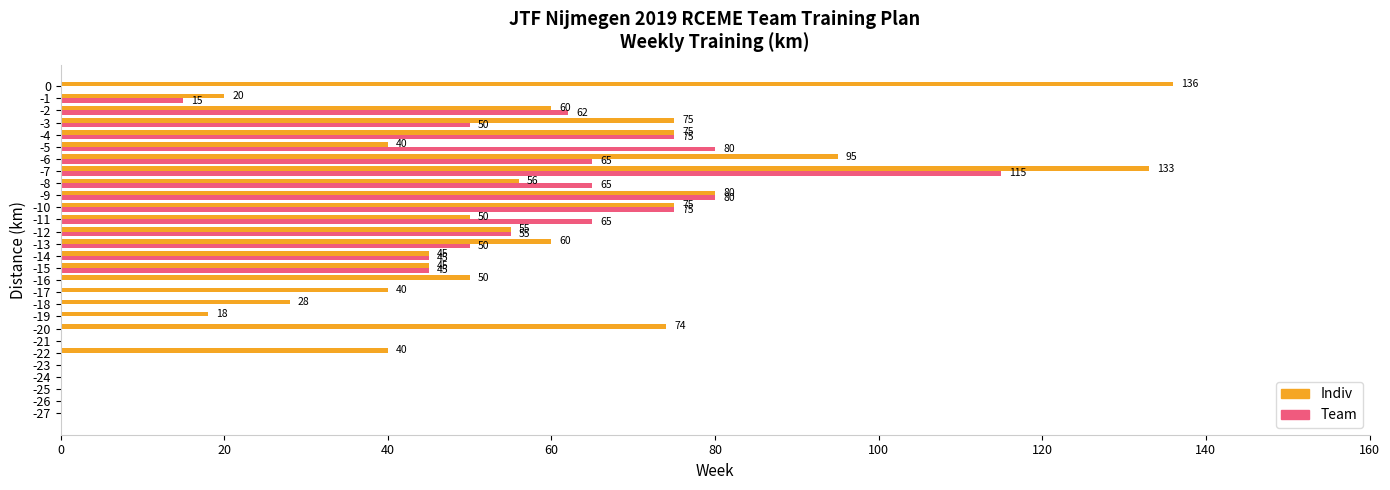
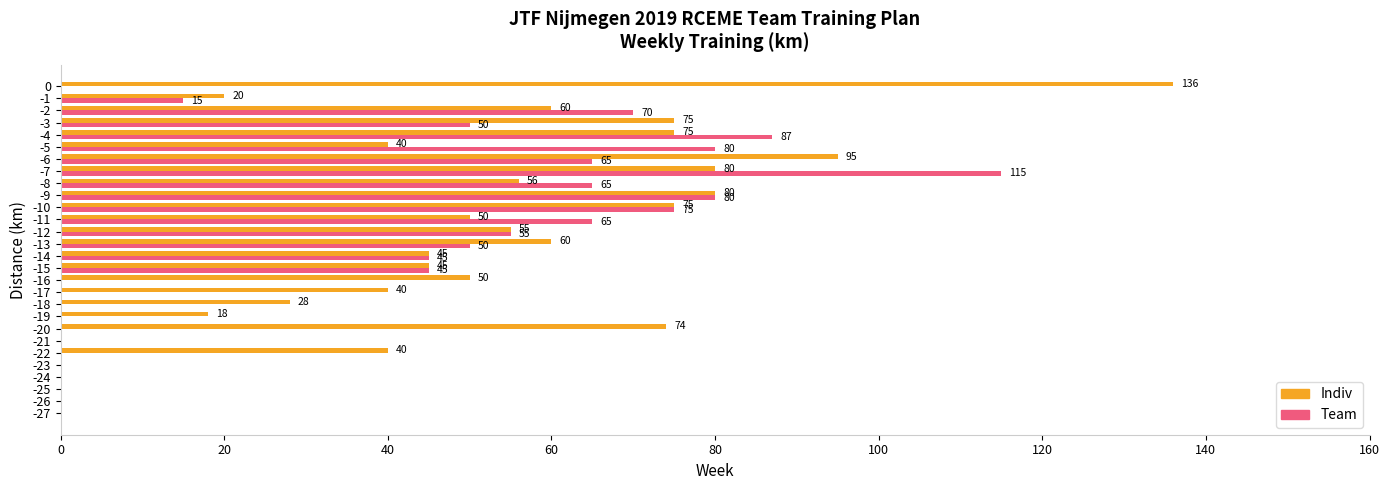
Team, -2: 62 -> 70
Team, -4: 75 -> 87
Indiv, -7: 133 -> 80
